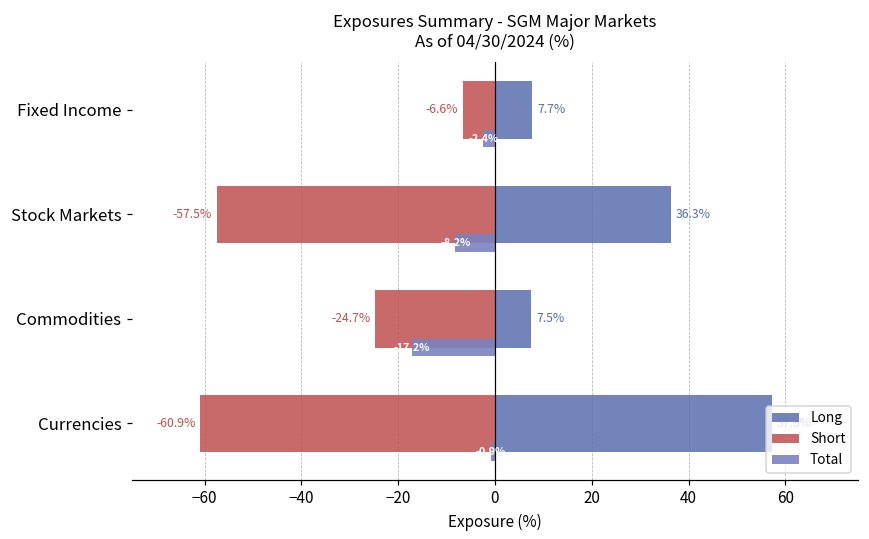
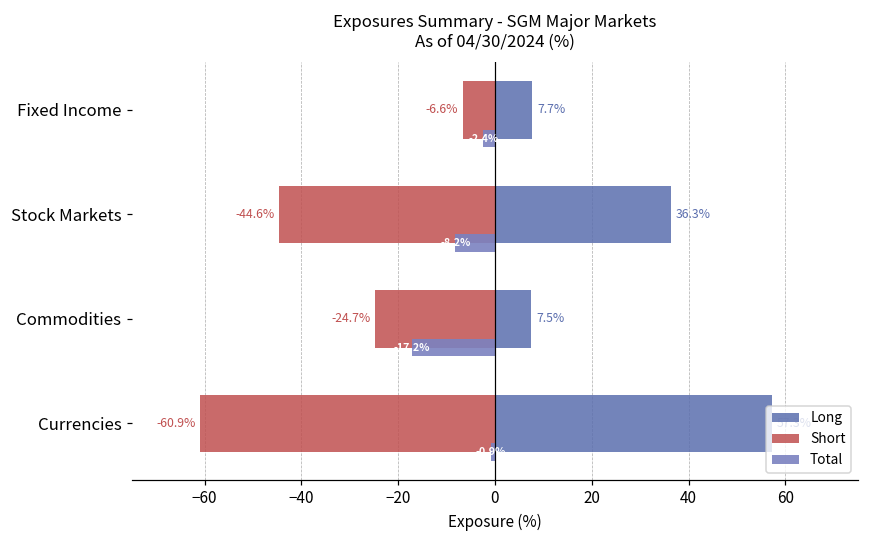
Short, Stock Markets: -57.5% -> -44.6%
